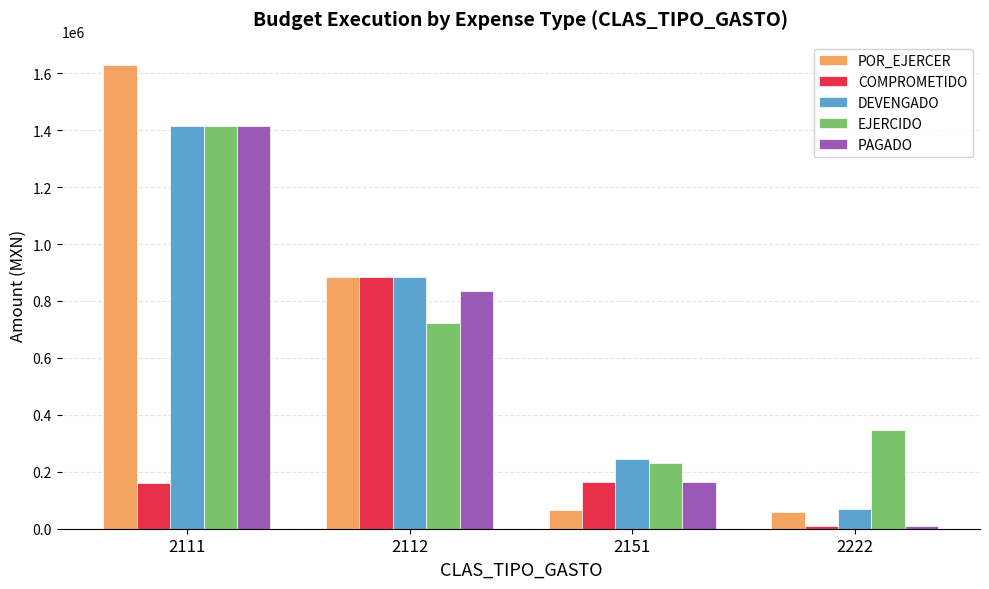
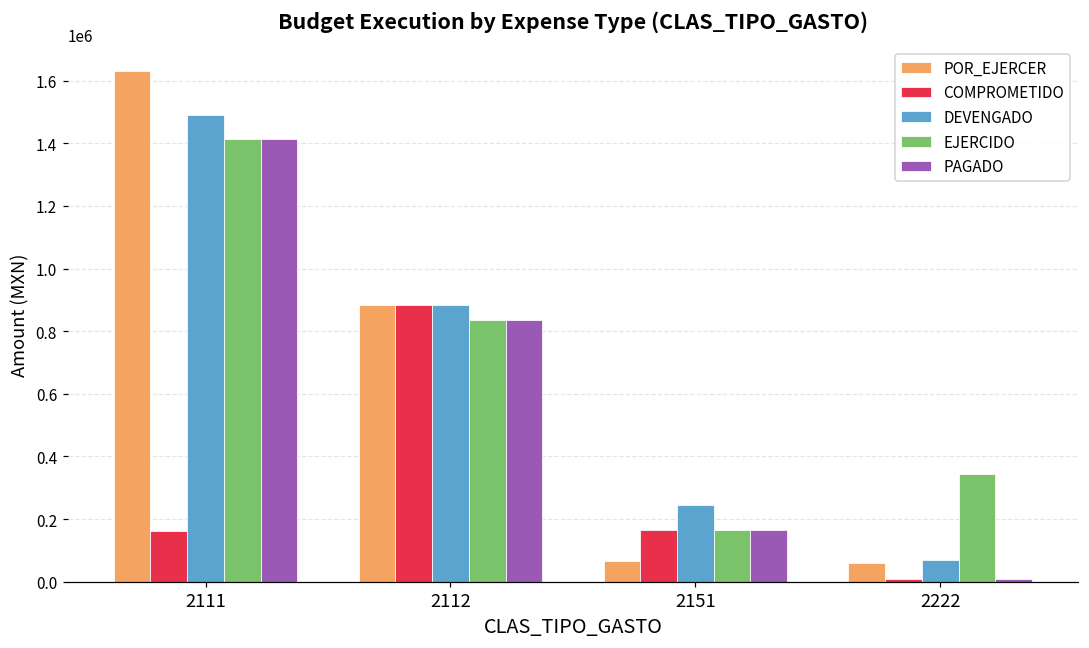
DEVENGADO, 2111: 1410000 -> 1490000
EJERCIDO, 2112: 720000 -> 840000
EJERCIDO, 2151: 230000 -> 160000
